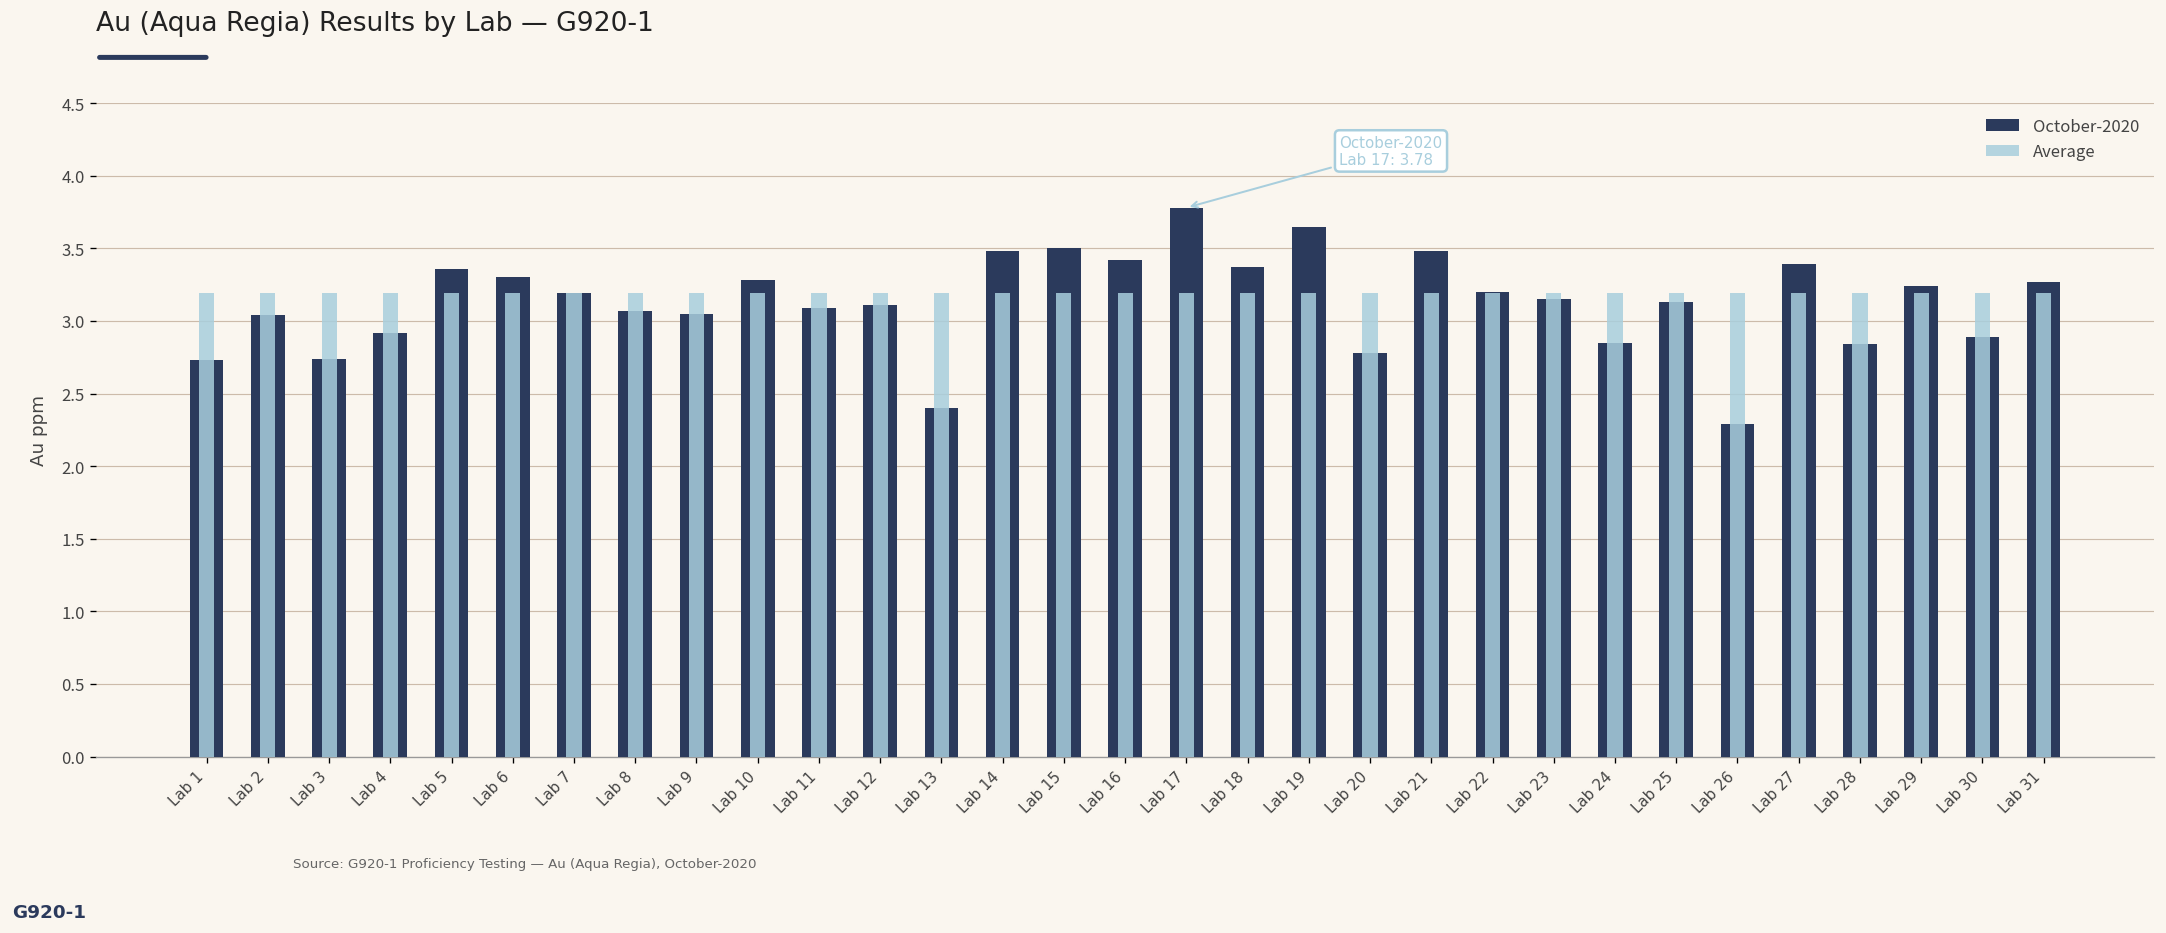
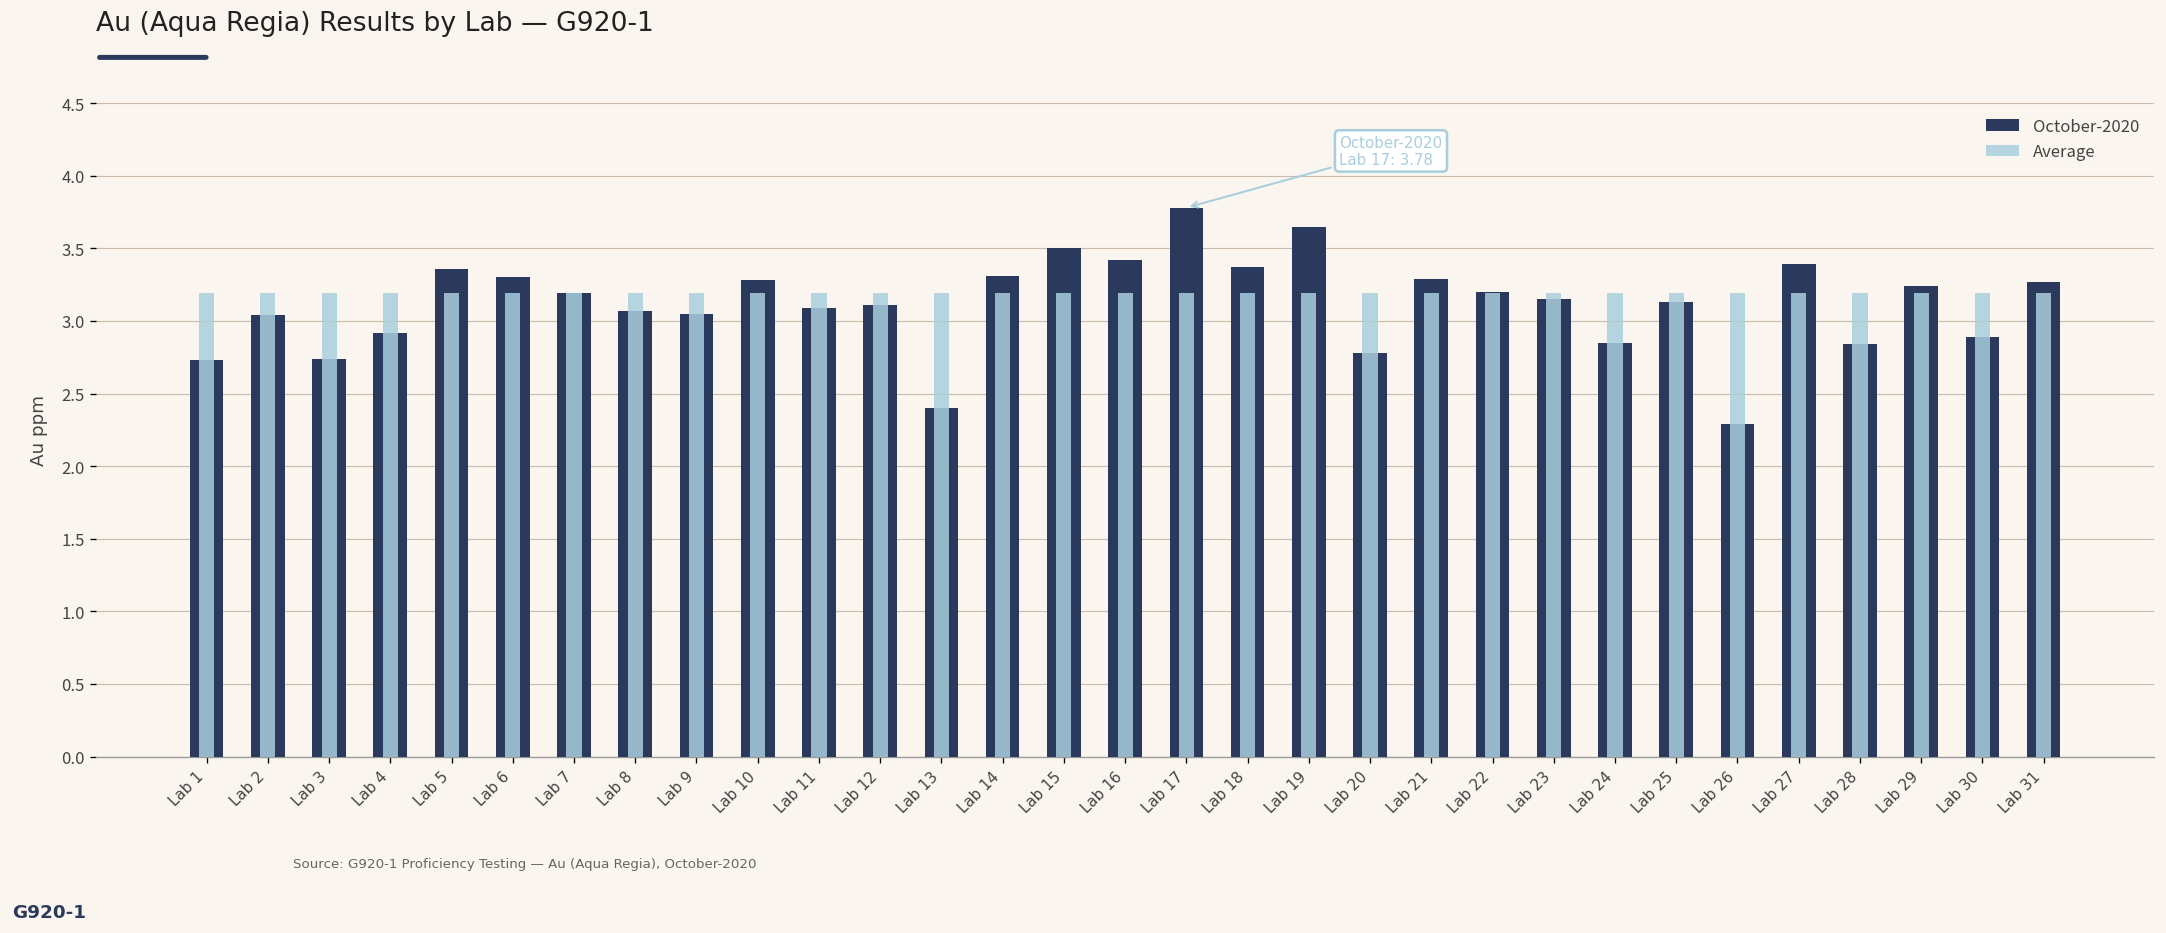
October-2020, Lab 14: 3.48 -> 3.31
October-2020, Lab 21: 3.48 -> 3.29
